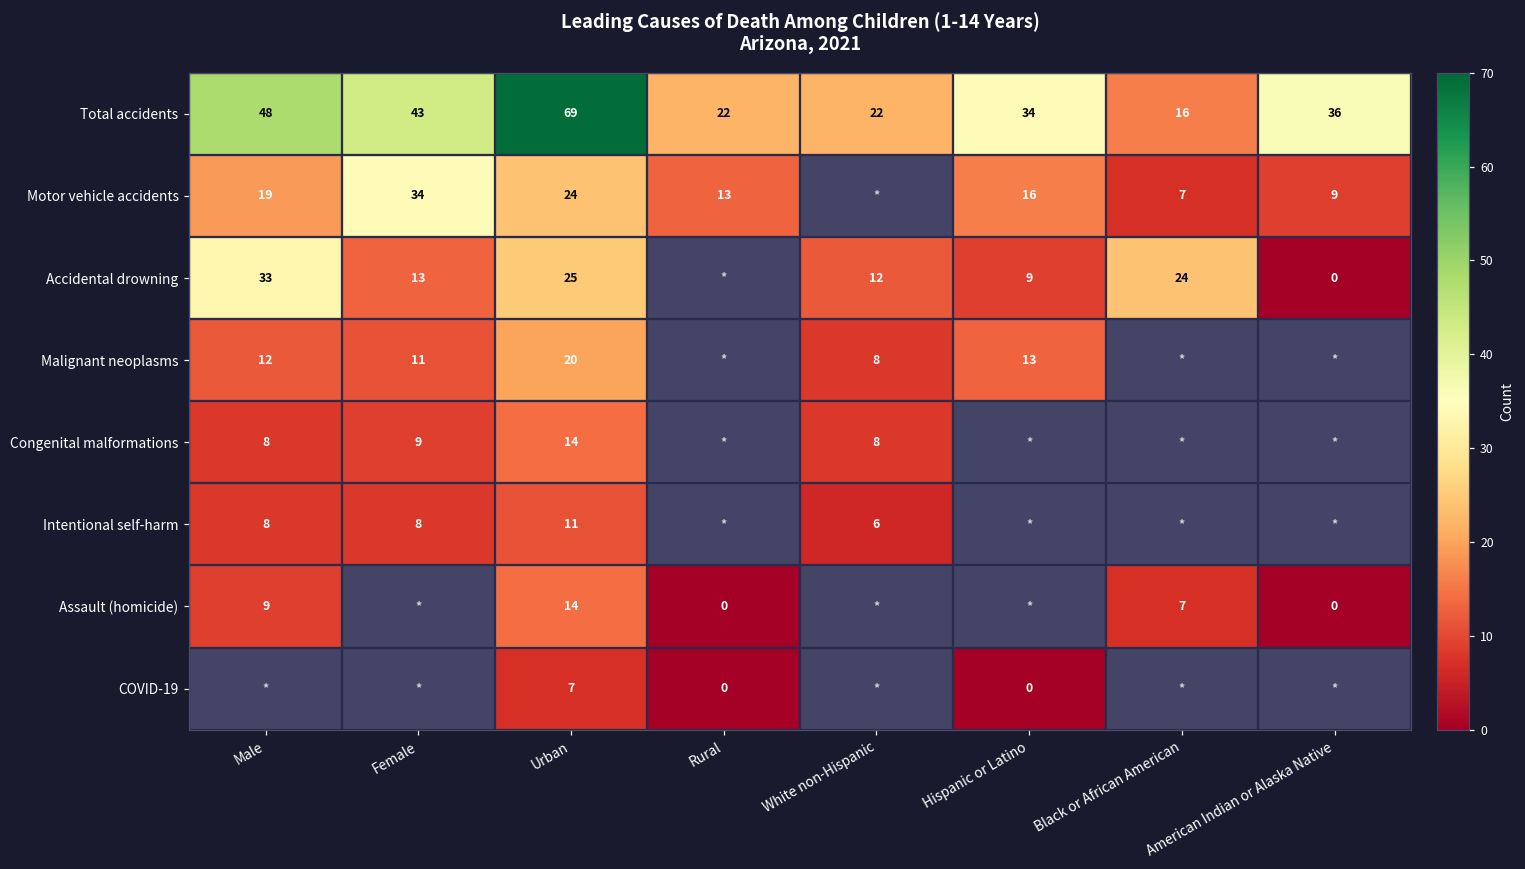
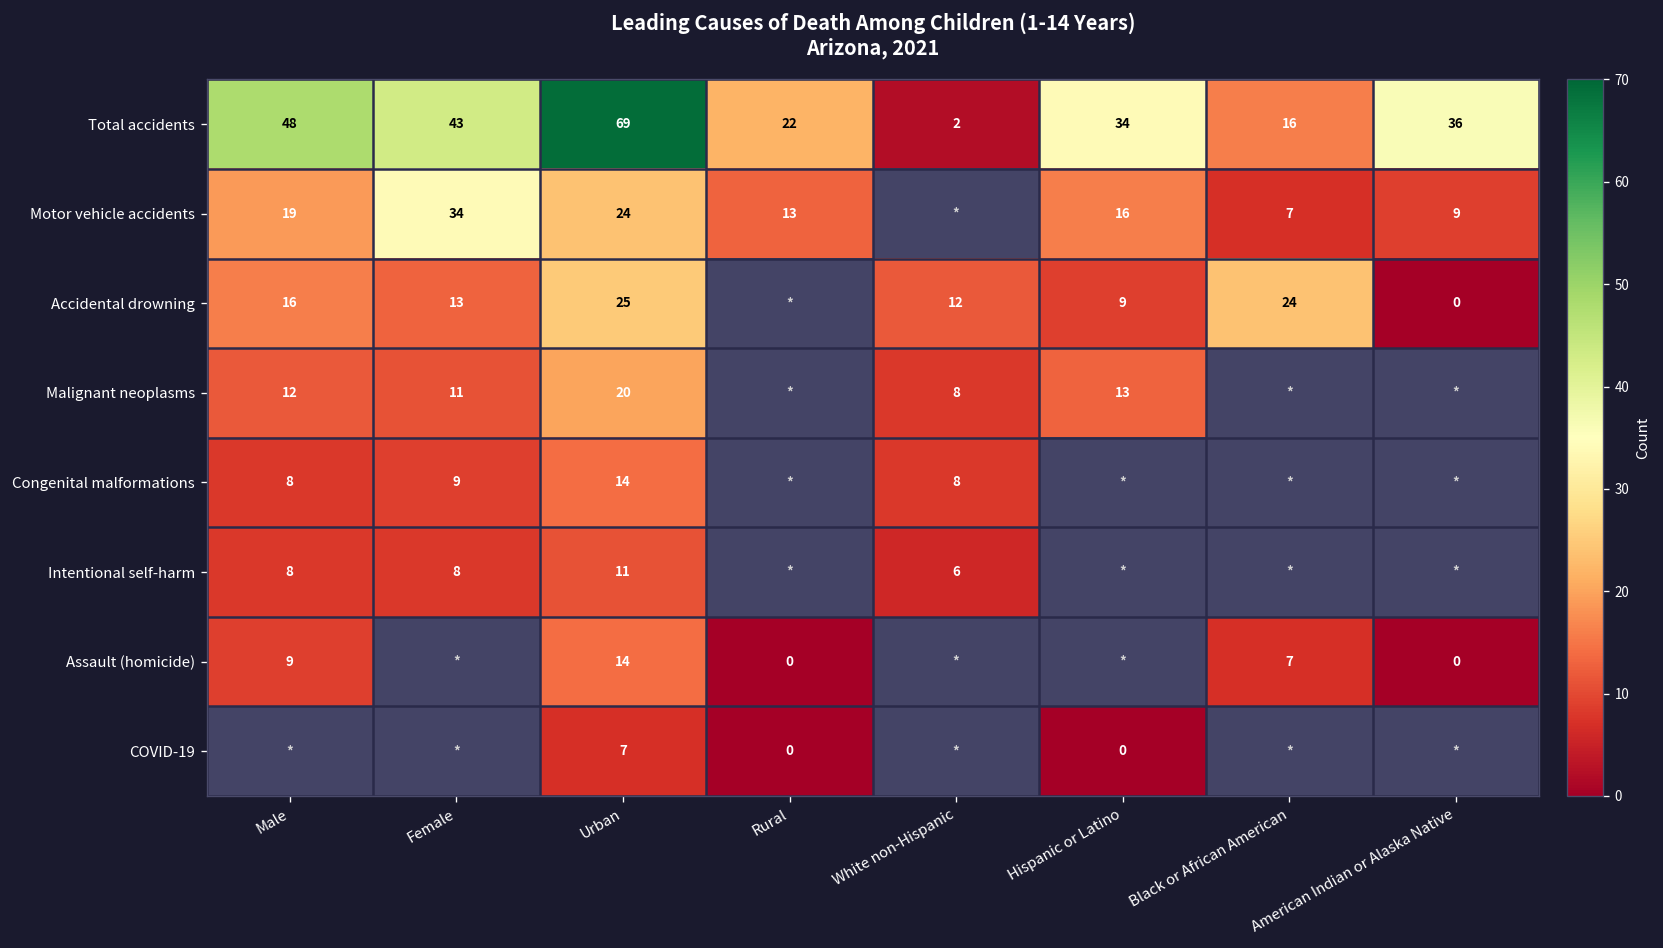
Total accidents, White non-Hispanic: 22 -> 2
Accidental drowning, Male: 33 -> 16
